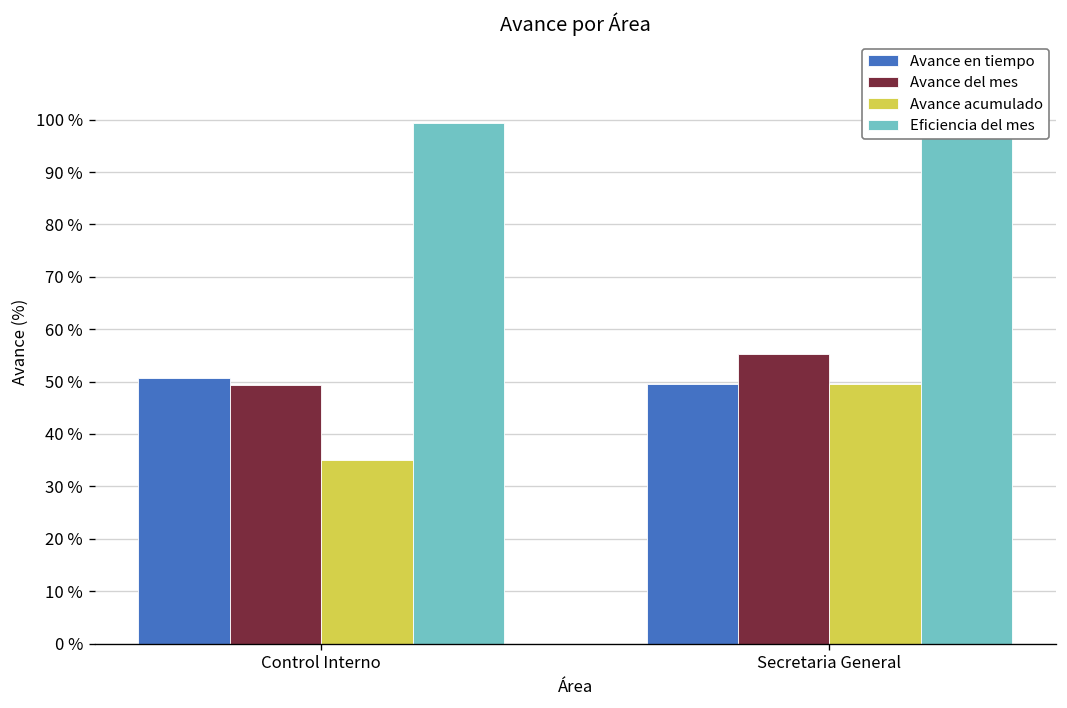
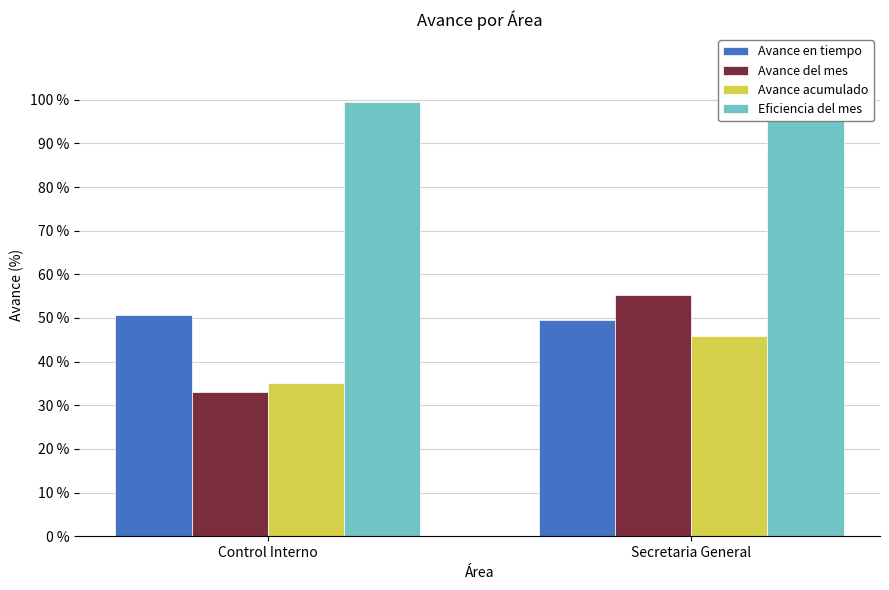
Avance del mes, Control Interno: 49 % -> 33 %
Avance acumulado, Secretaria General: 49 % -> 46 %
